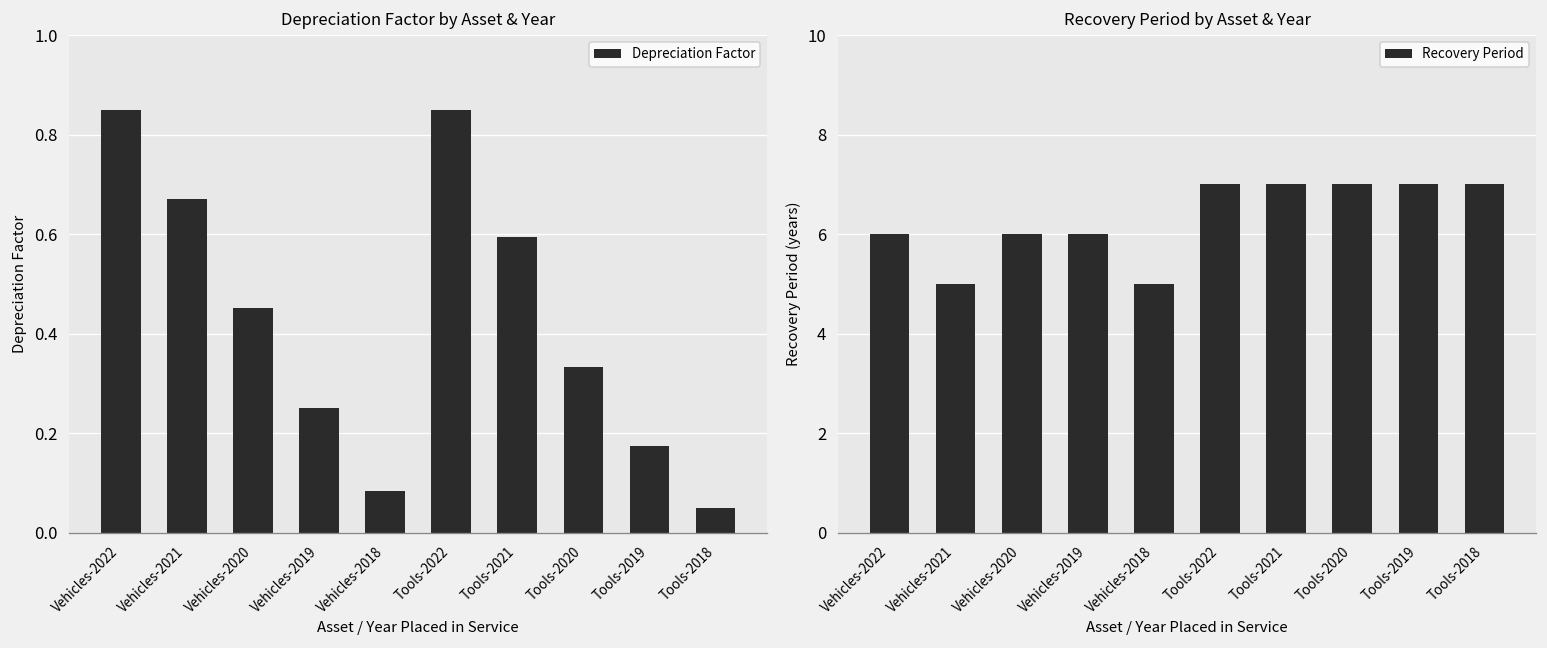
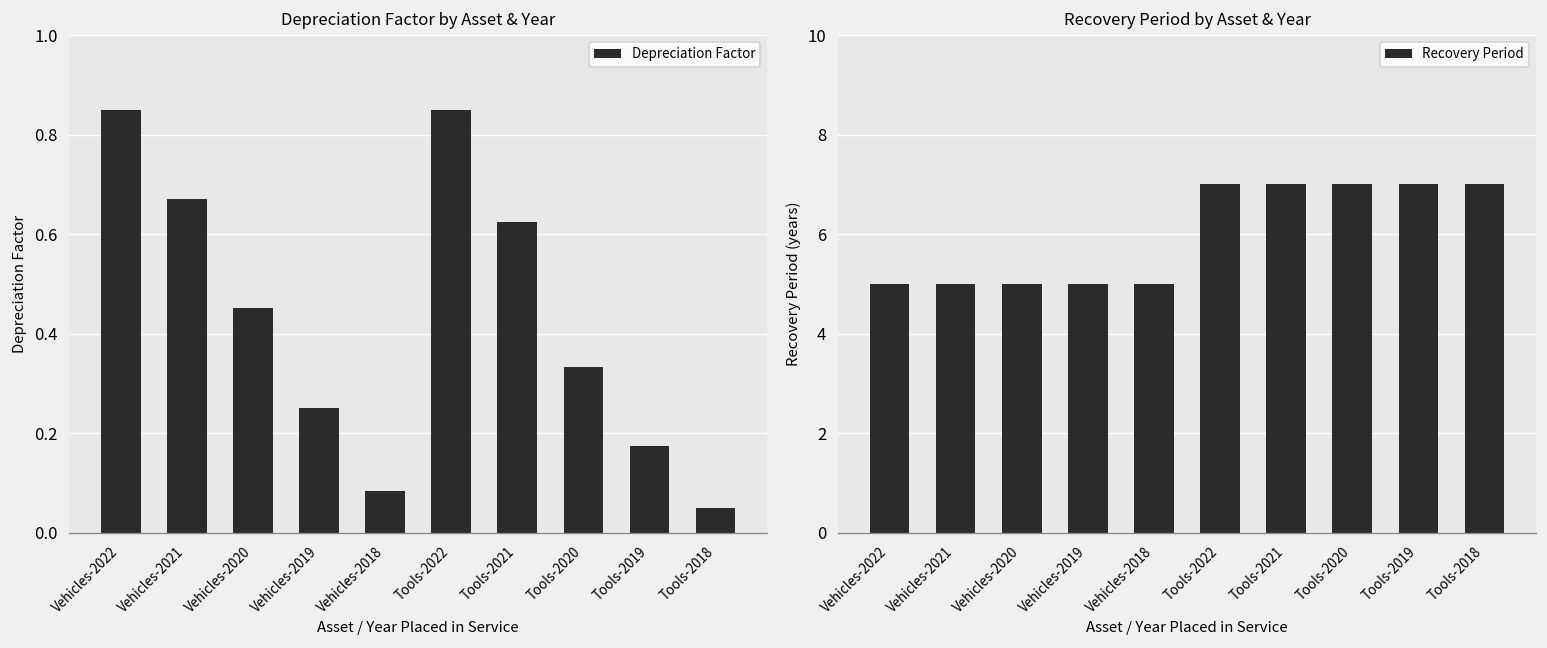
Depreciation Factor by Asset & Year, Tools-2021: 0.60 -> 0.62
Recovery Period by Asset & Year, Vehicles-2022: 6 -> 5
Recovery Period by Asset & Year, Vehicles-2020: 6 -> 5
Recovery Period by Asset & Year, Vehicles-2019: 6 -> 5
